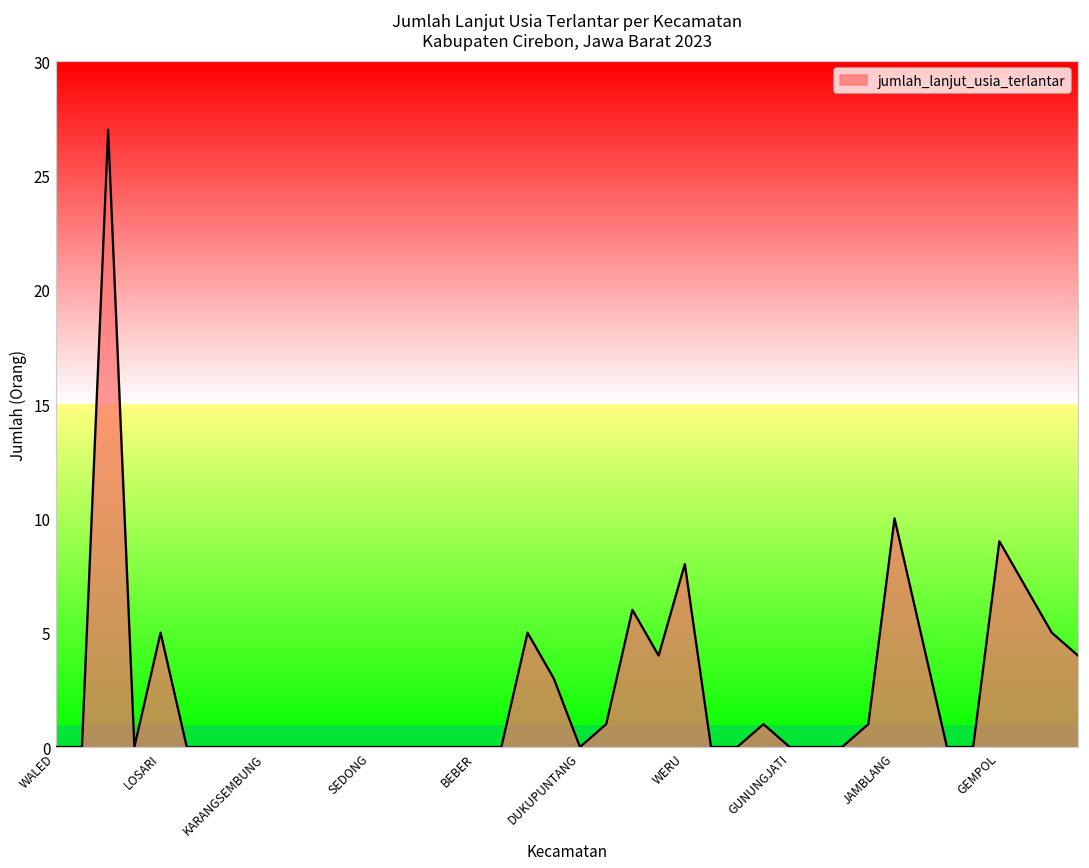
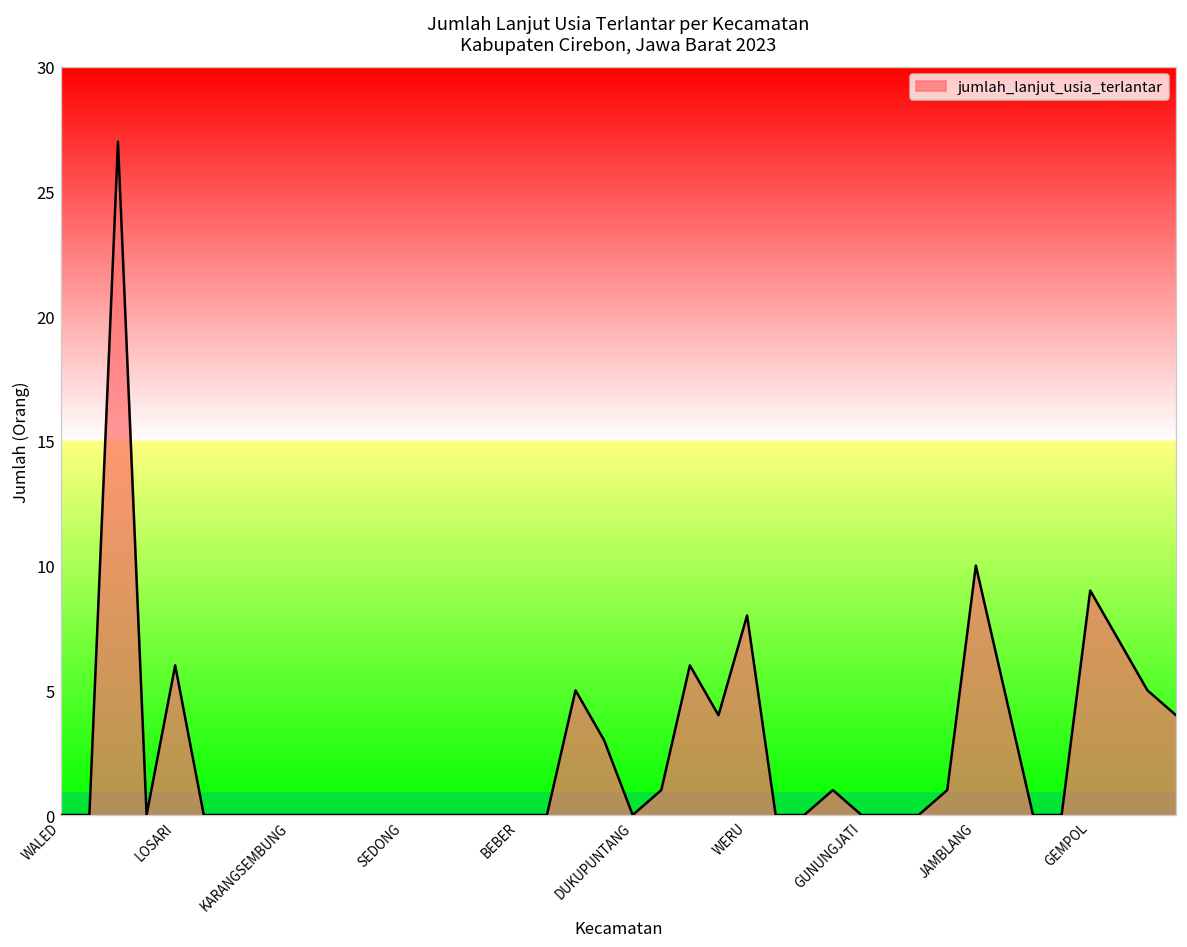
LOSARI: 5 -> 6
